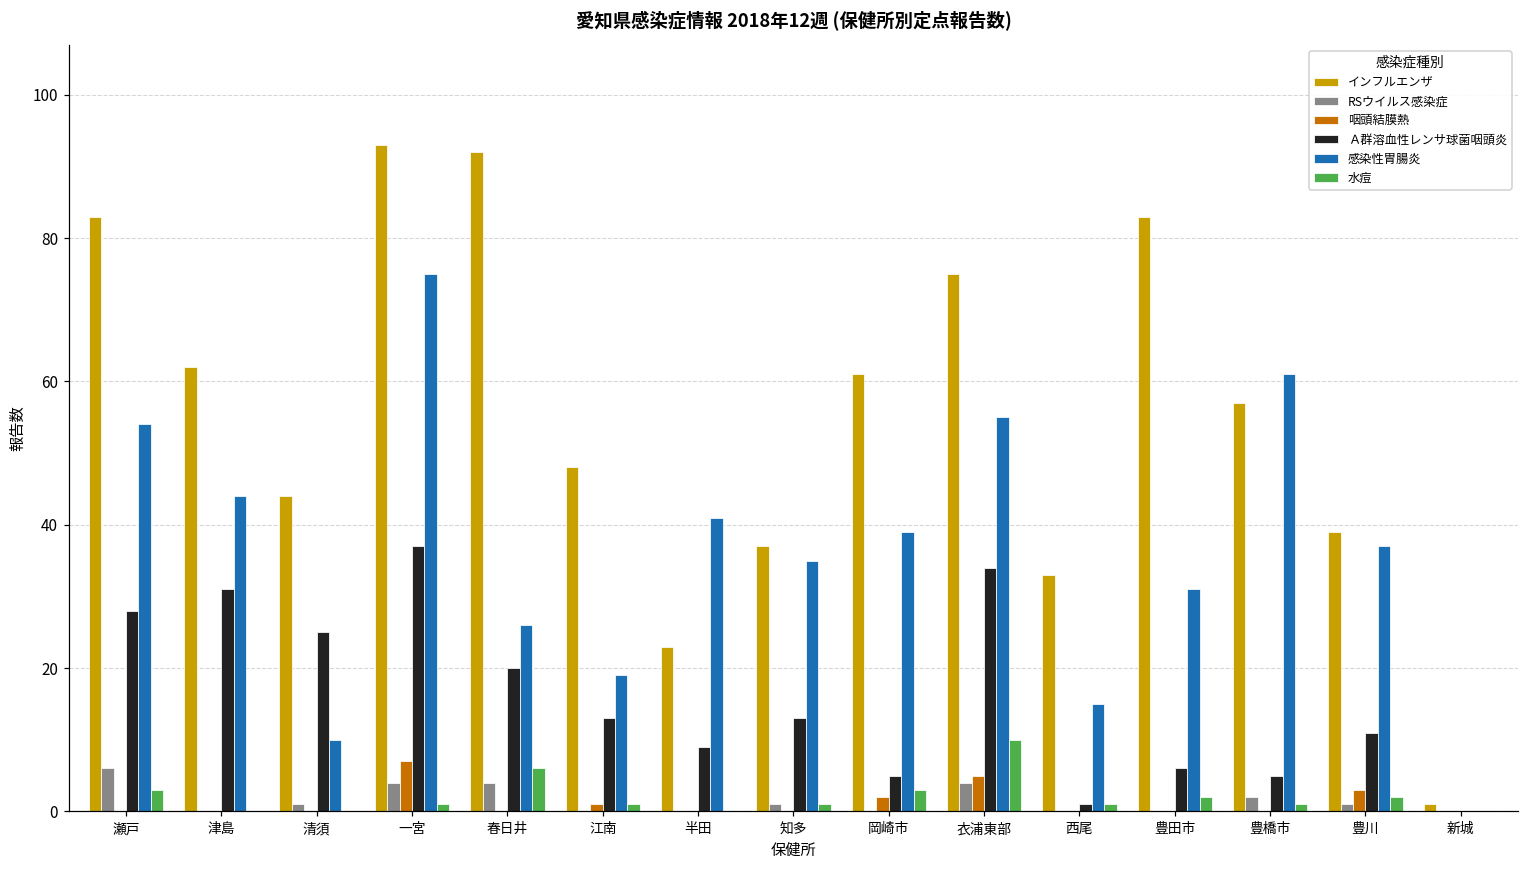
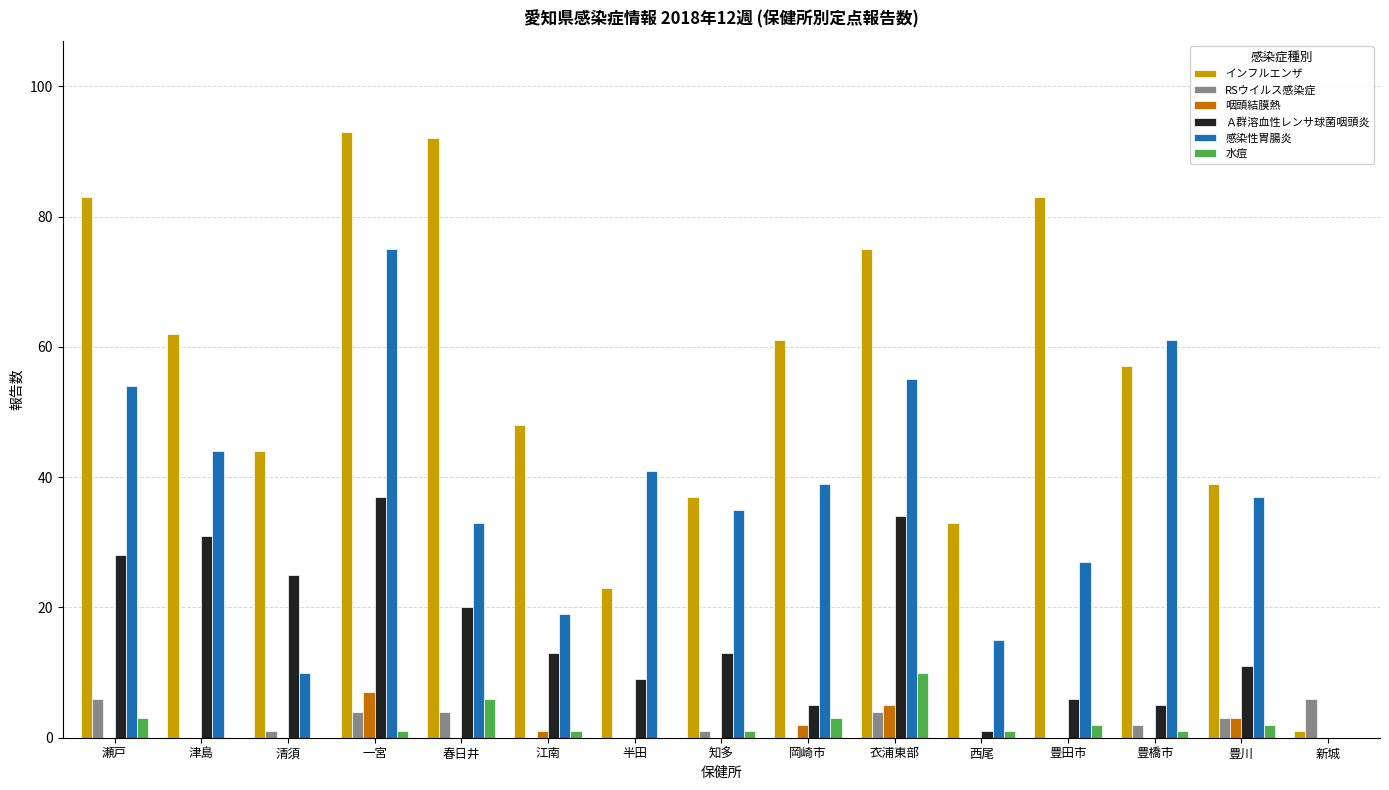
感染性胃腸炎, 春日井: 26 -> 33
感染性胃腸炎, 豊田市: 31 -> 27
RSウイルス感染症, 豊川: 1 -> 3
RSウイルス感染症, 新城: 0 -> 6
